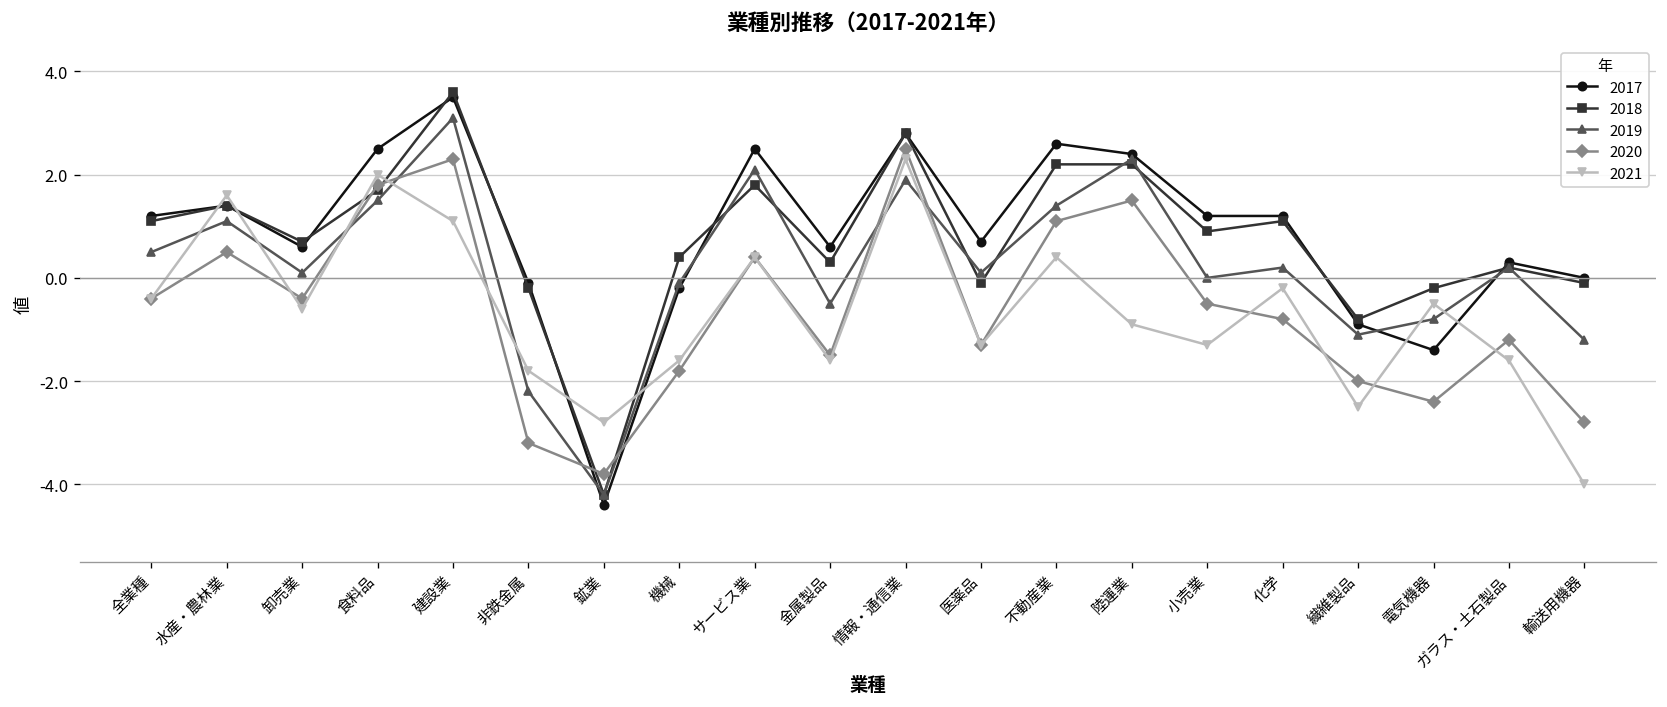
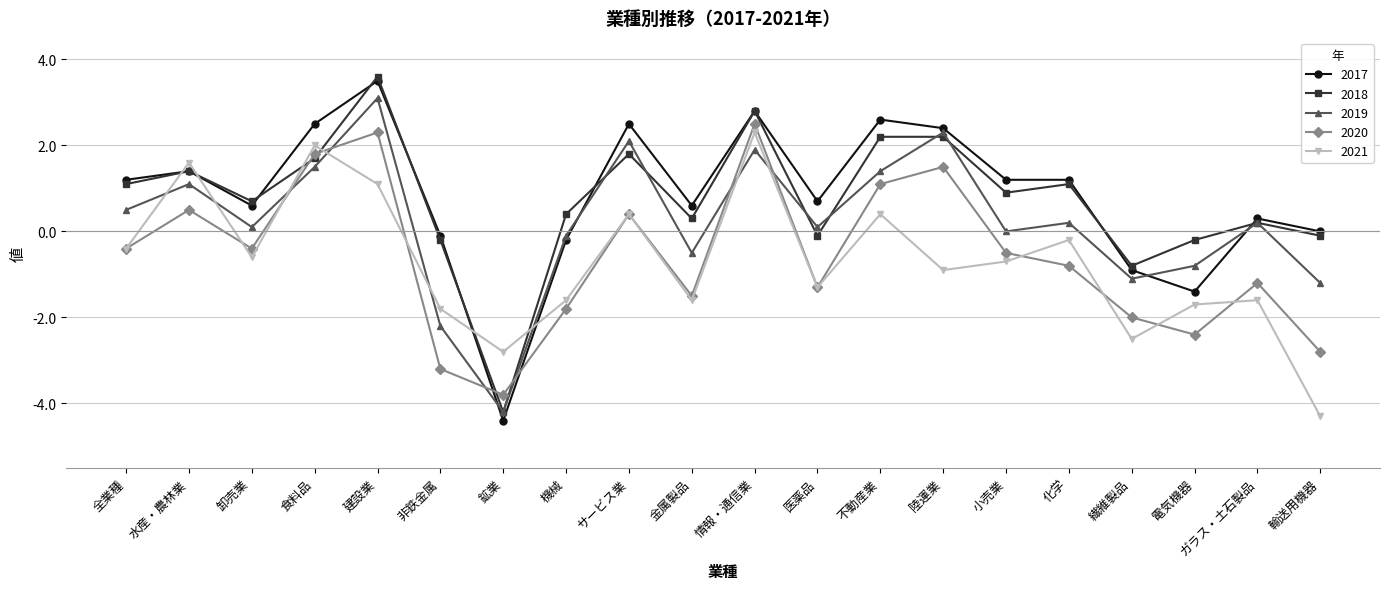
2021, 小売業: -1.3 -> -0.7
2021, 電気機器: -0.5 -> -1.7
2021, 輸送用機器: -4.0 -> -4.3
